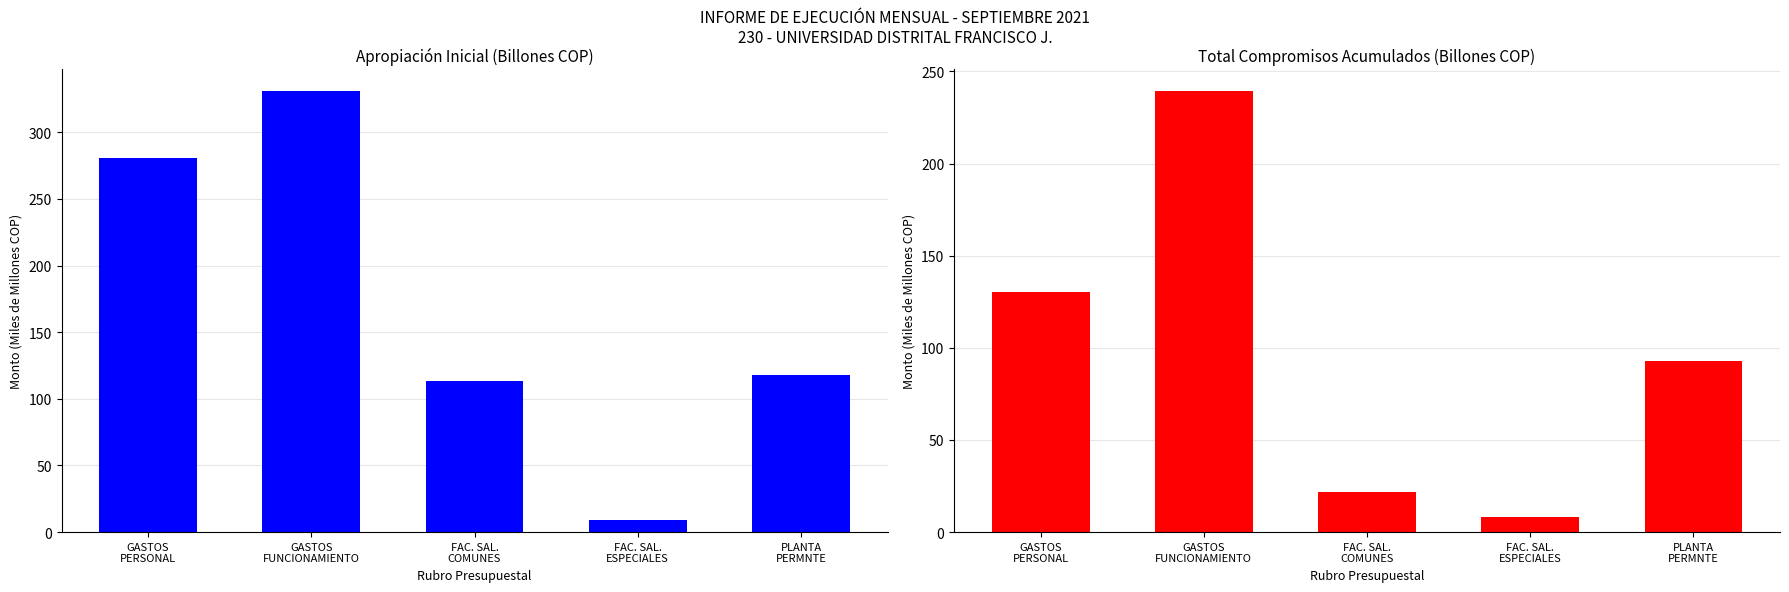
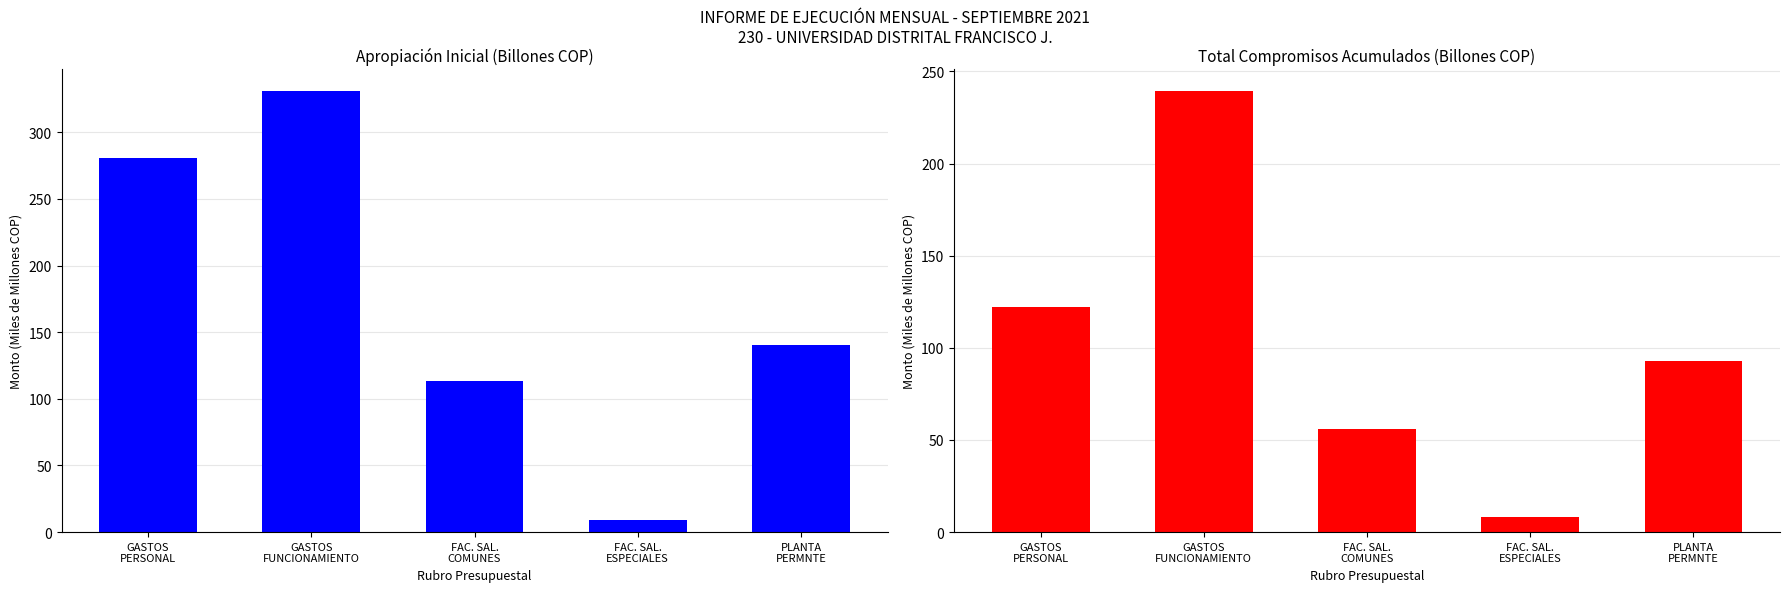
Apropiación Inicial (Billones COP), PLANTA PERMNTE: 118 -> 141
Total Compromisos Acumulados (Billones COP), GASTOS PERSONAL: 130 -> 122
Total Compromisos Acumulados (Billones COP), FAC. SAL. COMUNES: 22 -> 56
